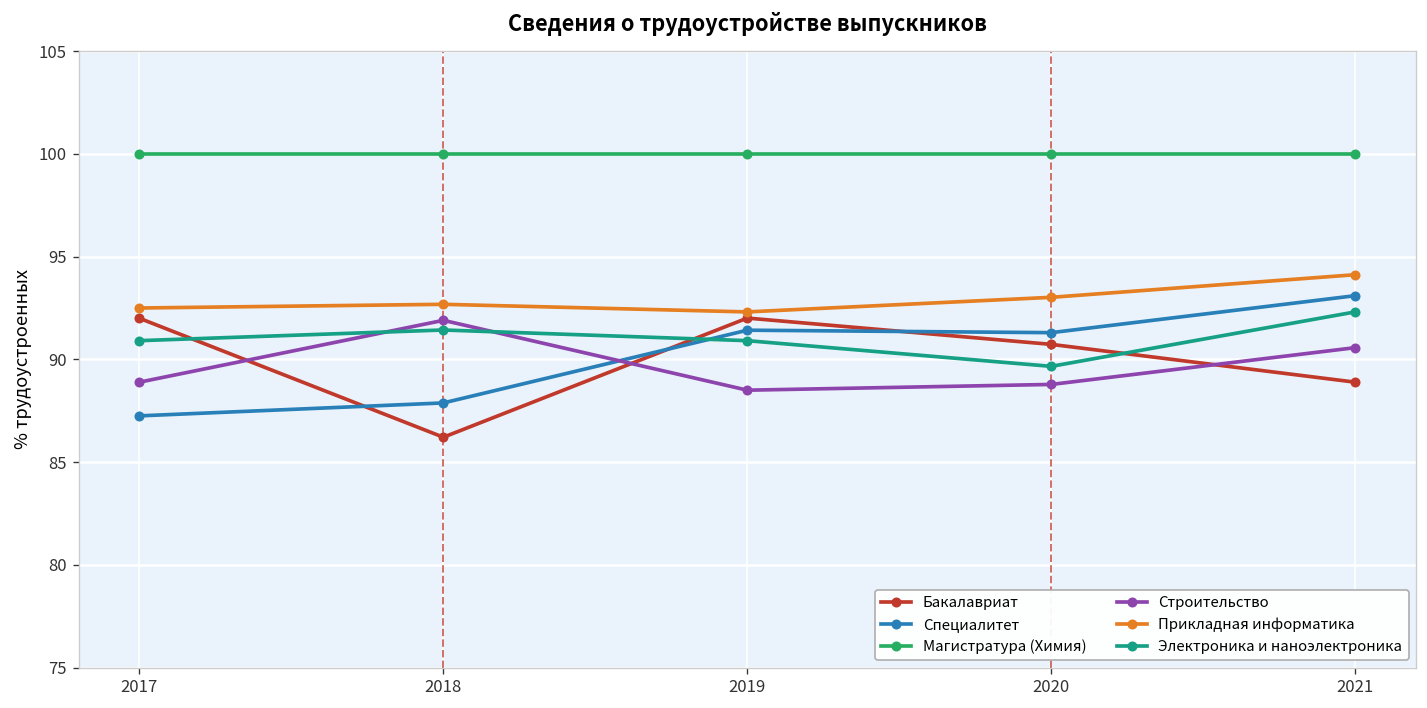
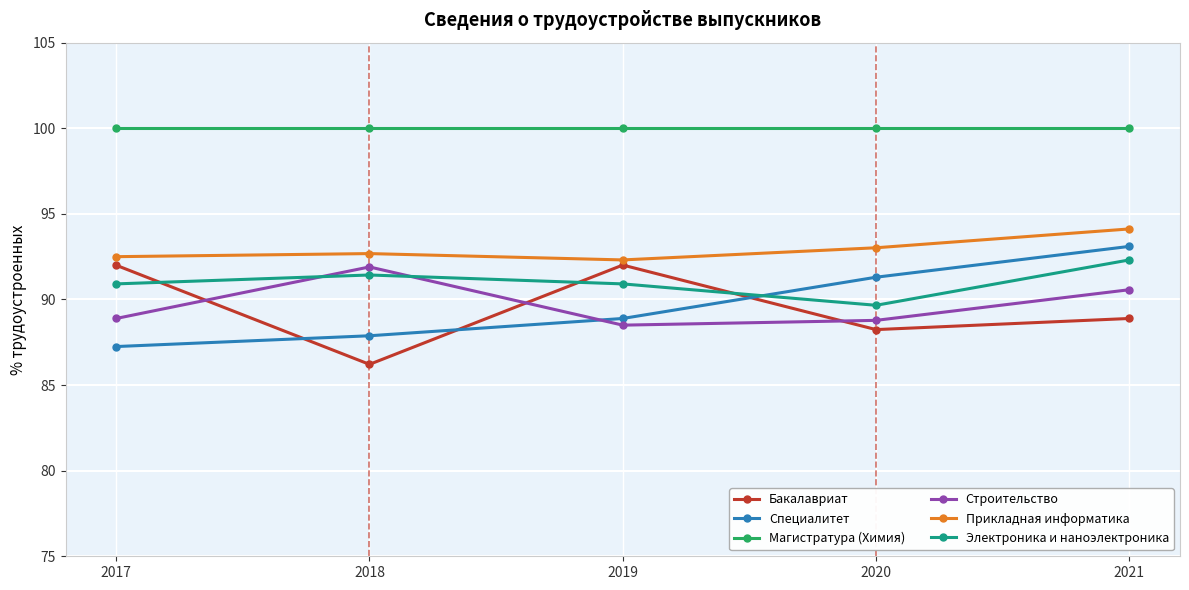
Специалитет, 2019: 91.4 -> 88.9
Бакалавриат, 2020: 90.7 -> 88.2
